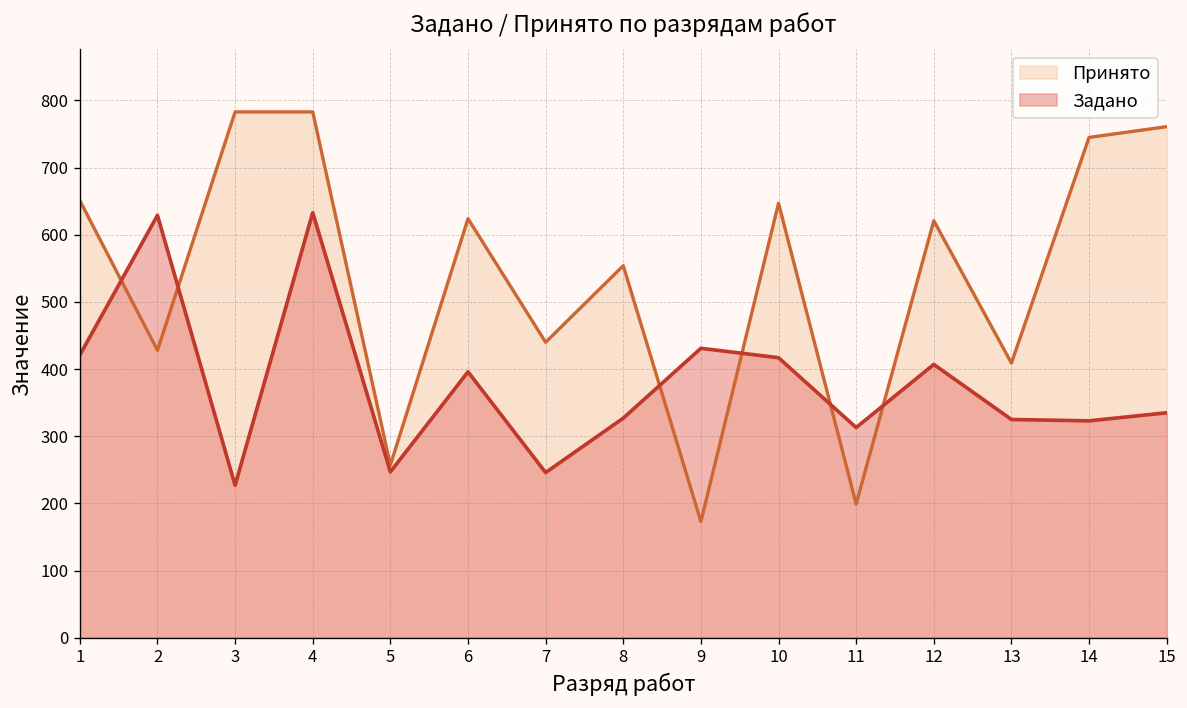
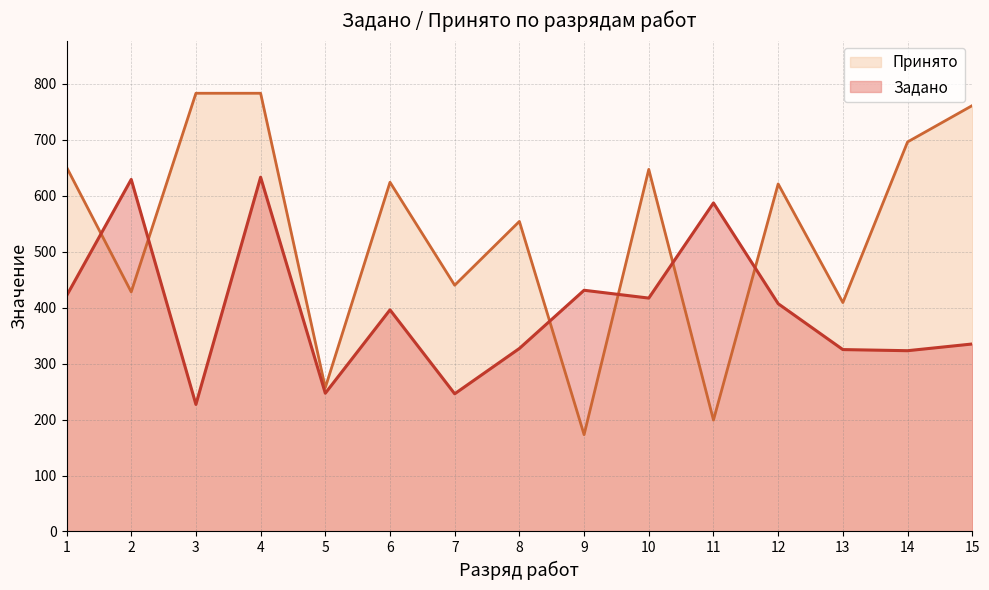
Задано, 11: 310 -> 590
Принято, 14: 750 -> 700
